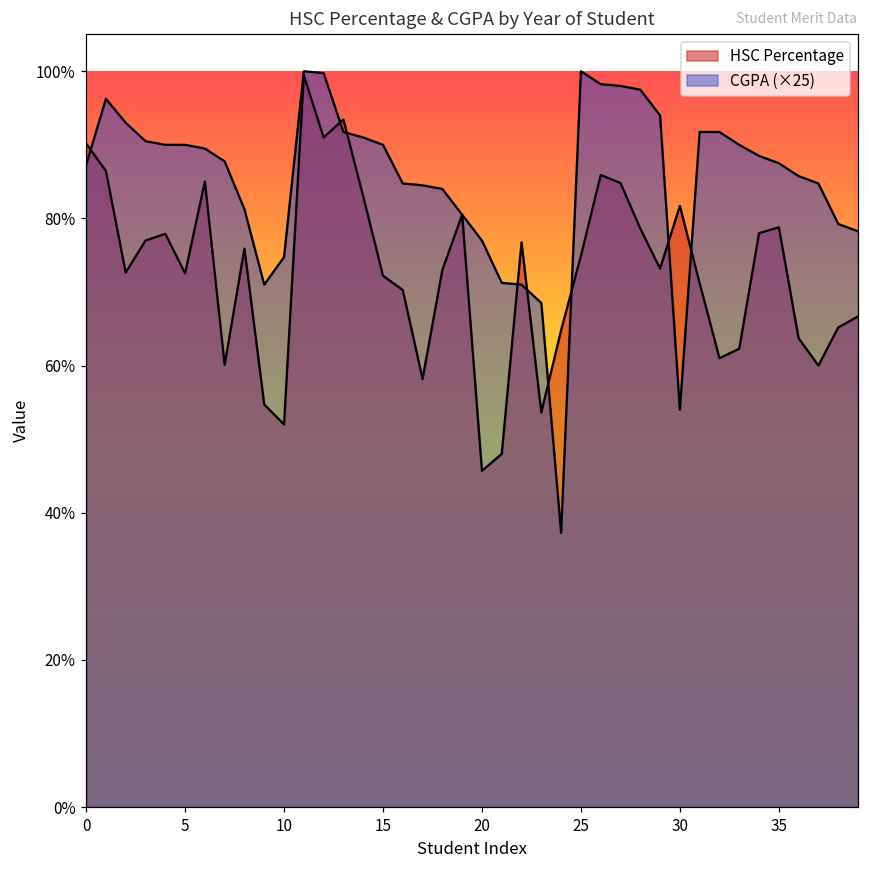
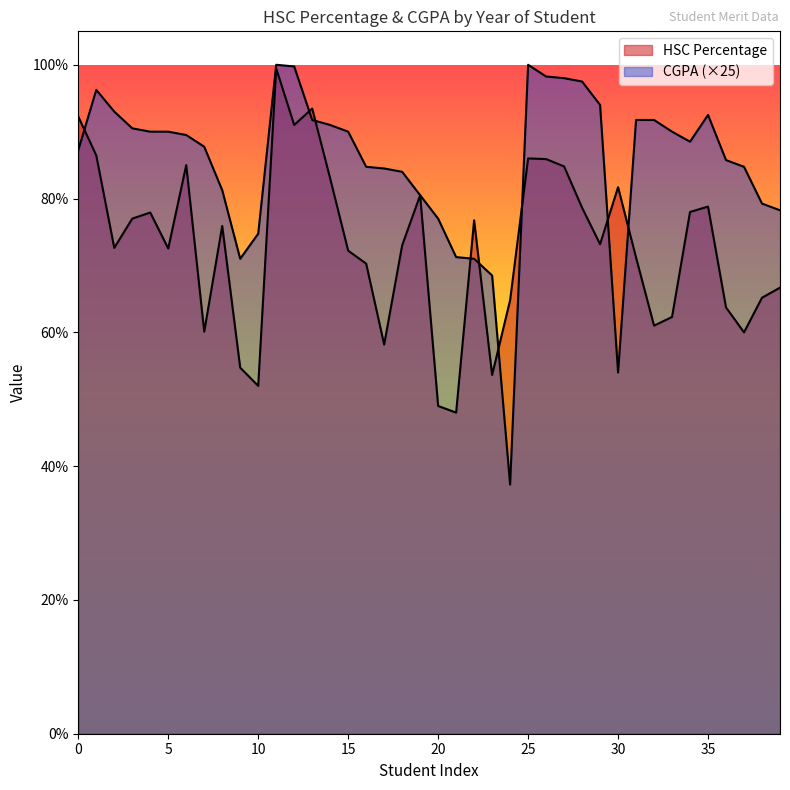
HSC Percentage, 0: 90% -> 92%
HSC Percentage, 20: 46% -> 49%
HSC Percentage, 25: 75% -> 86%
CGPA (×25), 35: 88% -> 93%
